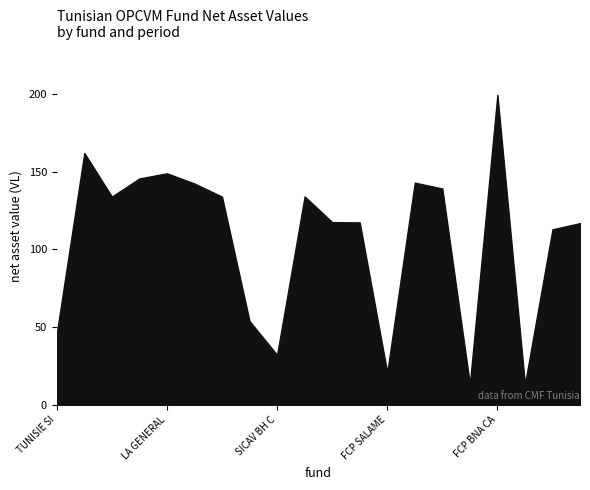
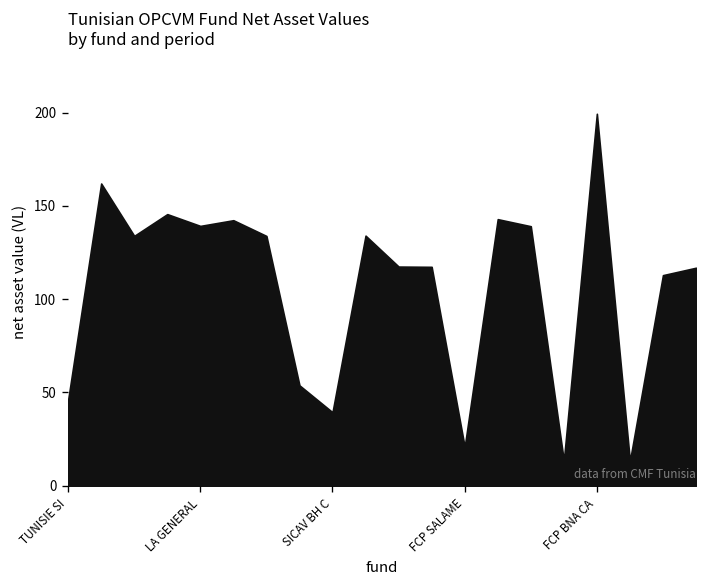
LA GENERAL: 149 -> 139
SICAV BH C: 32 -> 39
